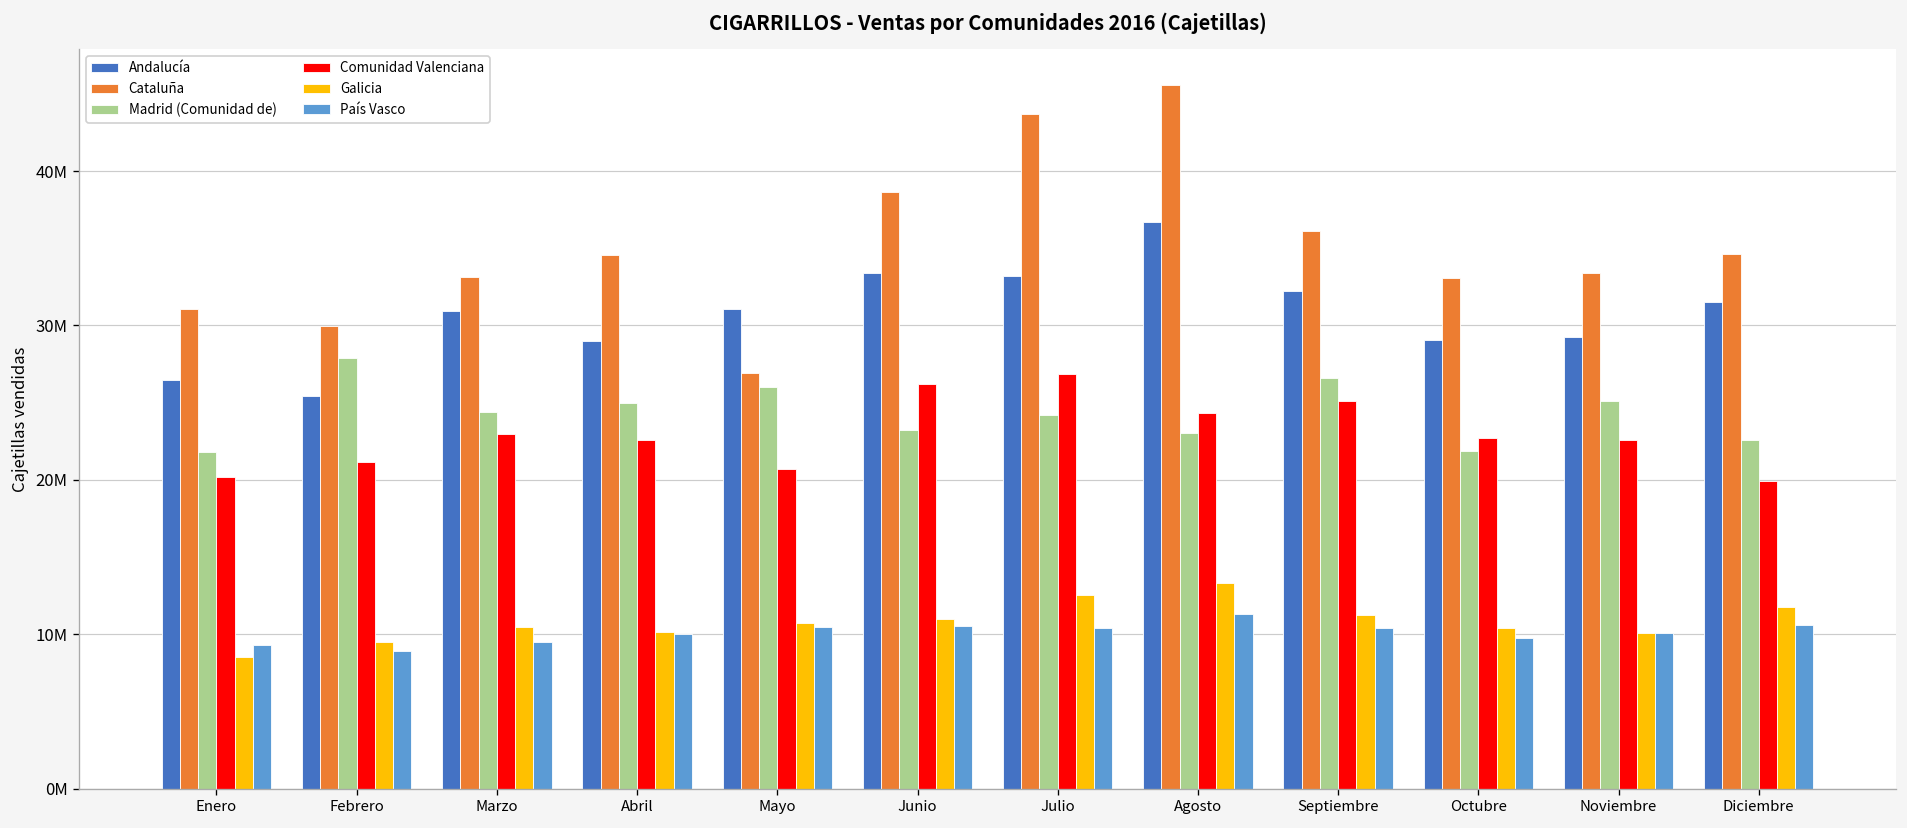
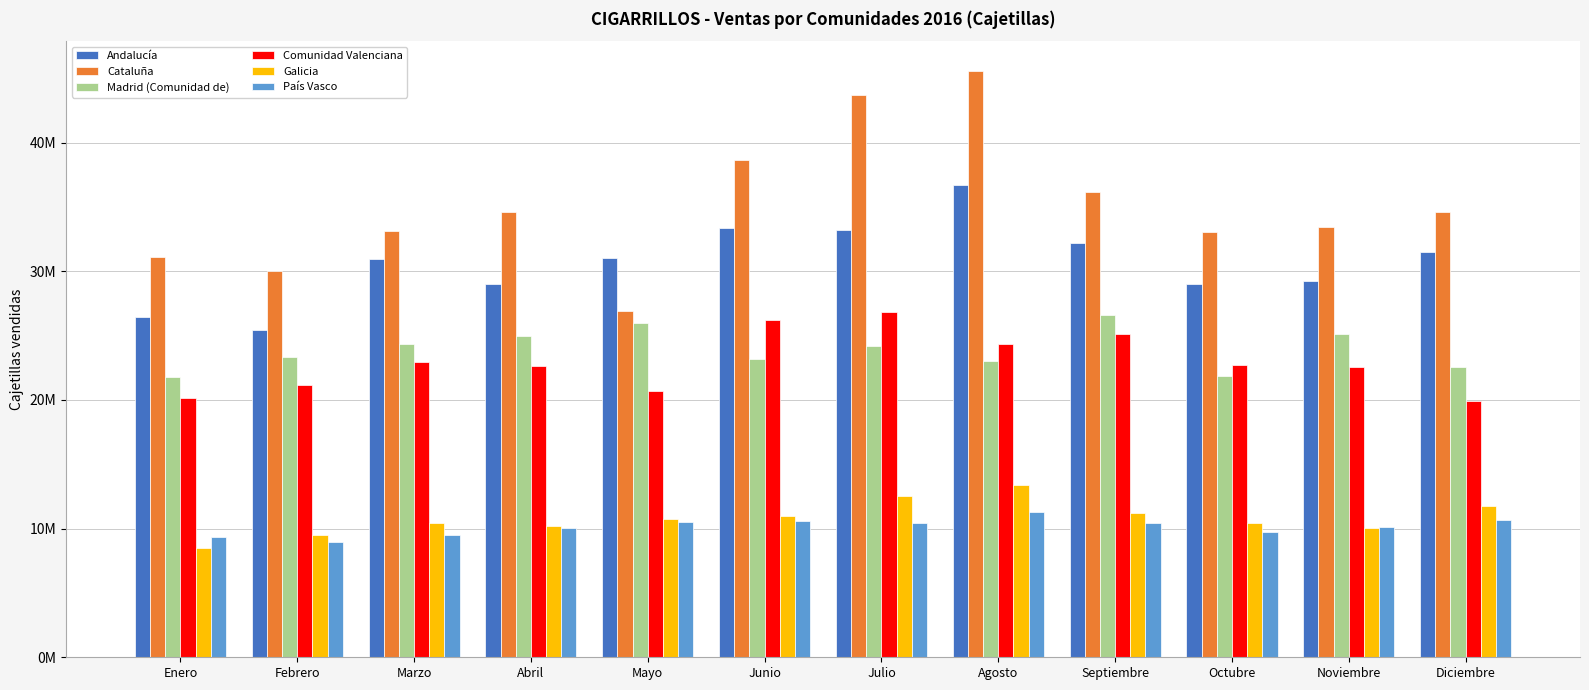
Madrid (Comunidad de), Febrero: 27900000 -> 23300000
